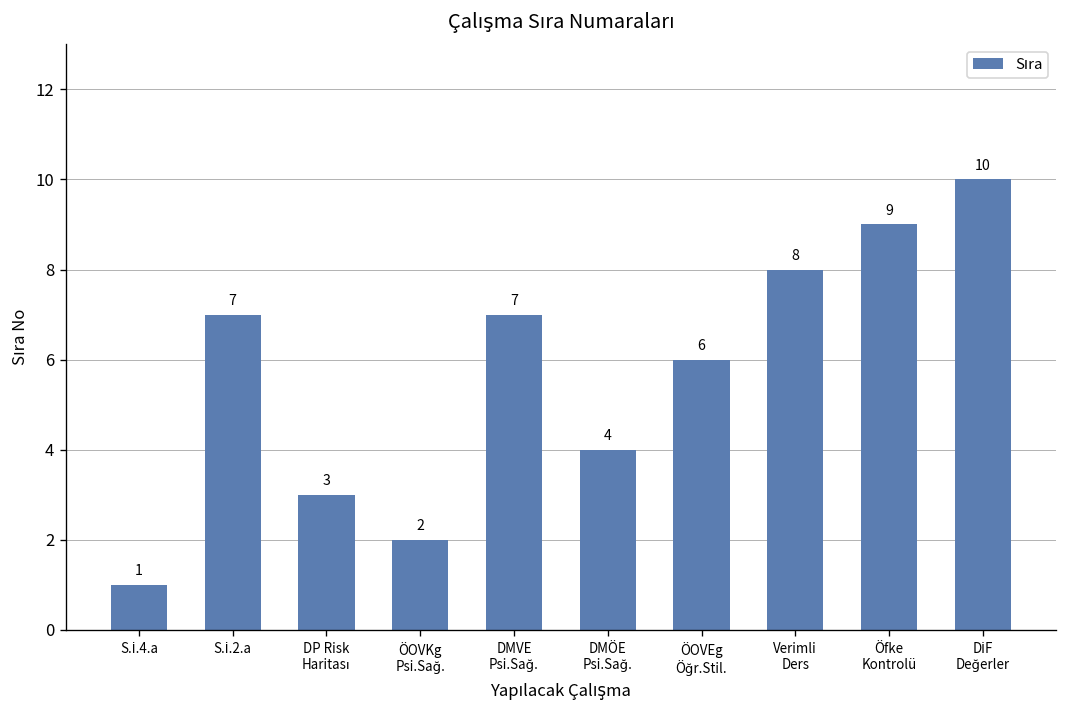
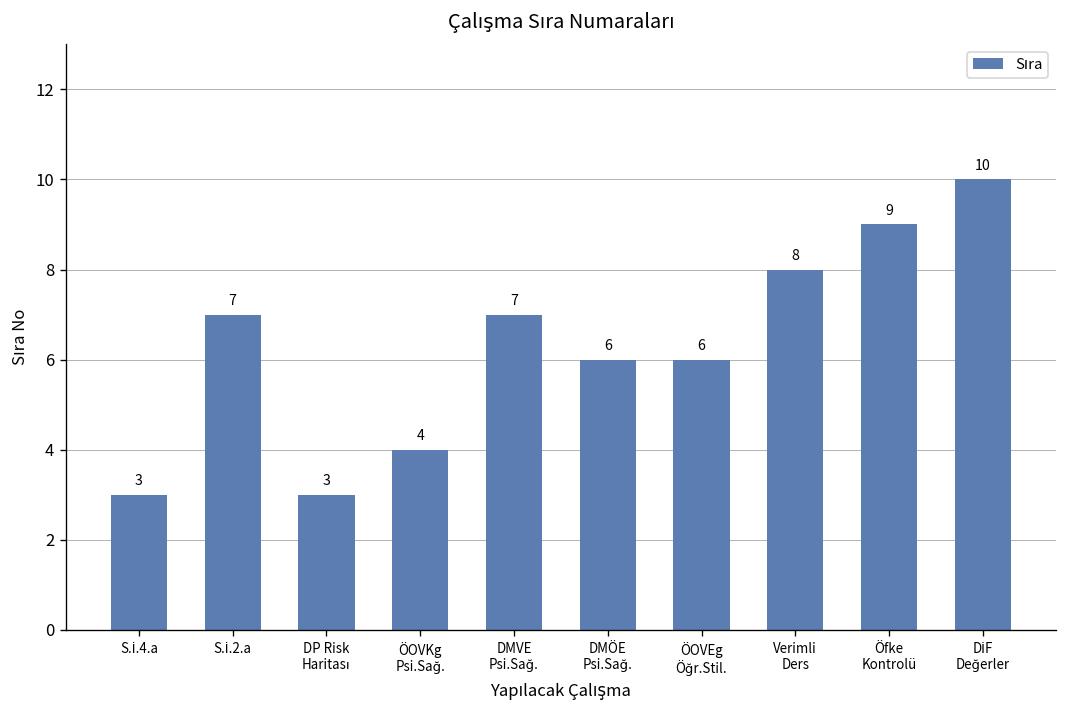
S.İ.4.a: 1 -> 3
ÖOVKg Psi.Sağ.: 2 -> 4
DMÖE Psi.Sağ.: 4 -> 6
